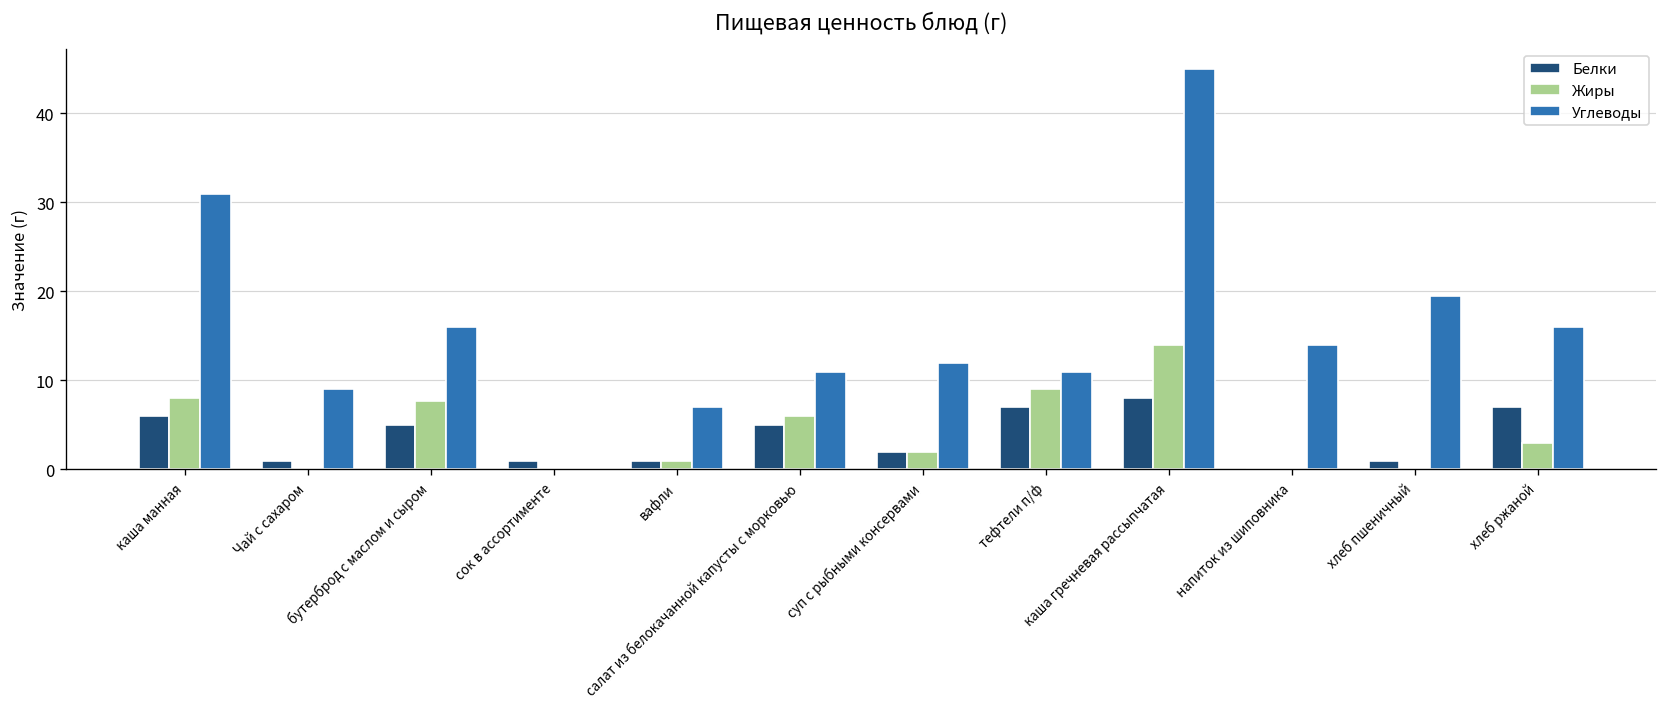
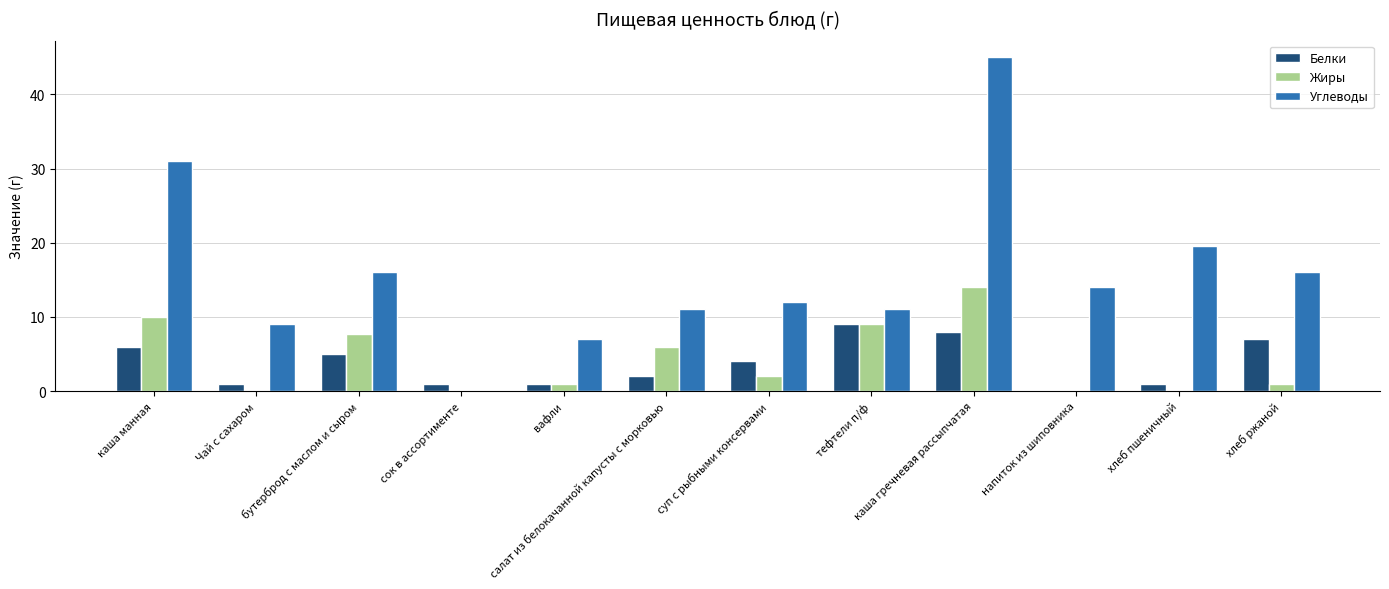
Жиры, каша манная: 8 -> 10
Белки, салат из белокачанной капусты с морковью: 5 -> 2
Белки, суп с рыбными консервами: 2 -> 4
Белки, тефтели п/ф: 7 -> 9
Жиры, хлеб ржаной: 3 -> 1
